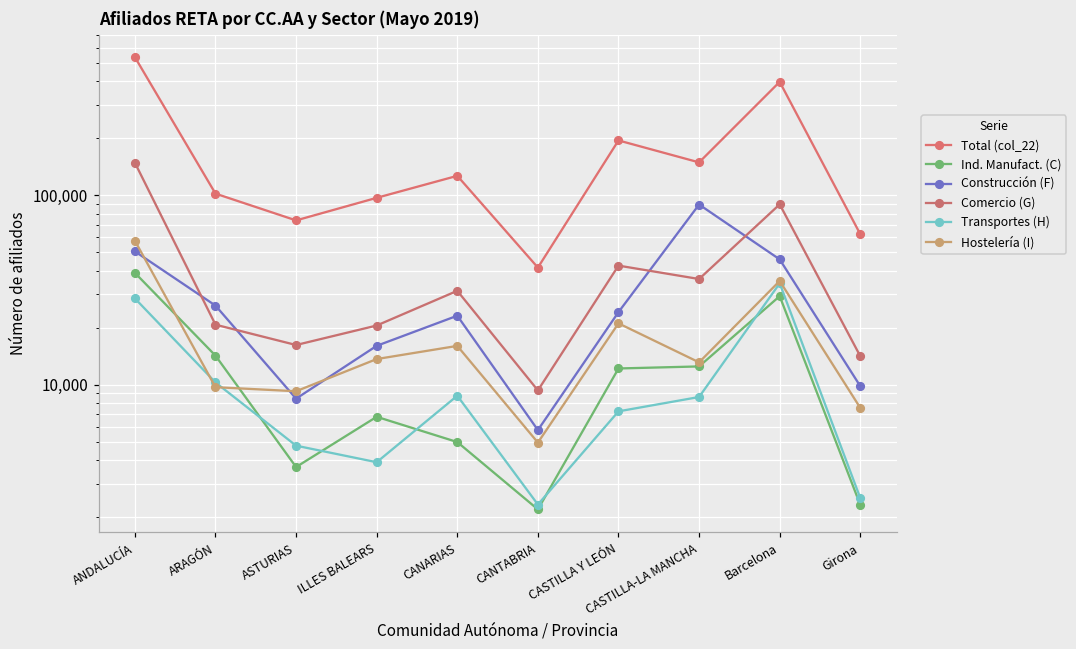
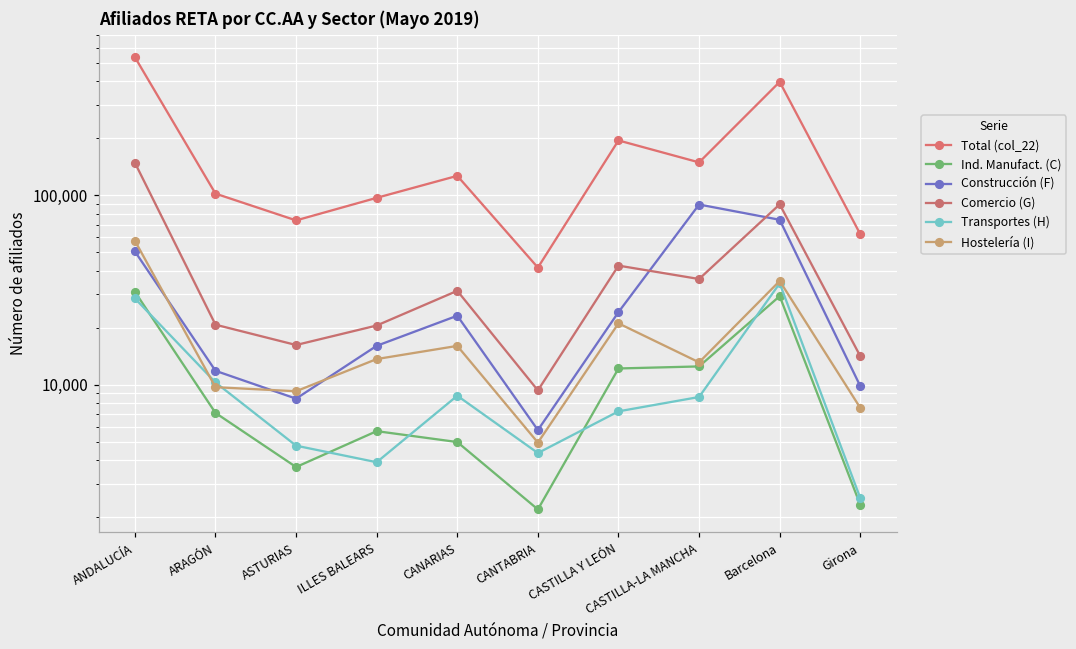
Ind. Manufact. (C), ANDALUCÍA: 39,000 -> 31,000
Ind. Manufact. (C), ARAGÓN: 14,000 -> 7,100
Construcción (F), ARAGÓN: 26,000 -> 12,000
Ind. Manufact. (C), ILLES BALEARS: 6,800 -> 5,700
Transportes (H), CANTABRIA: 2,300 -> 4,400
Construcción (F), Barcelona: 46,000 -> 74,000
